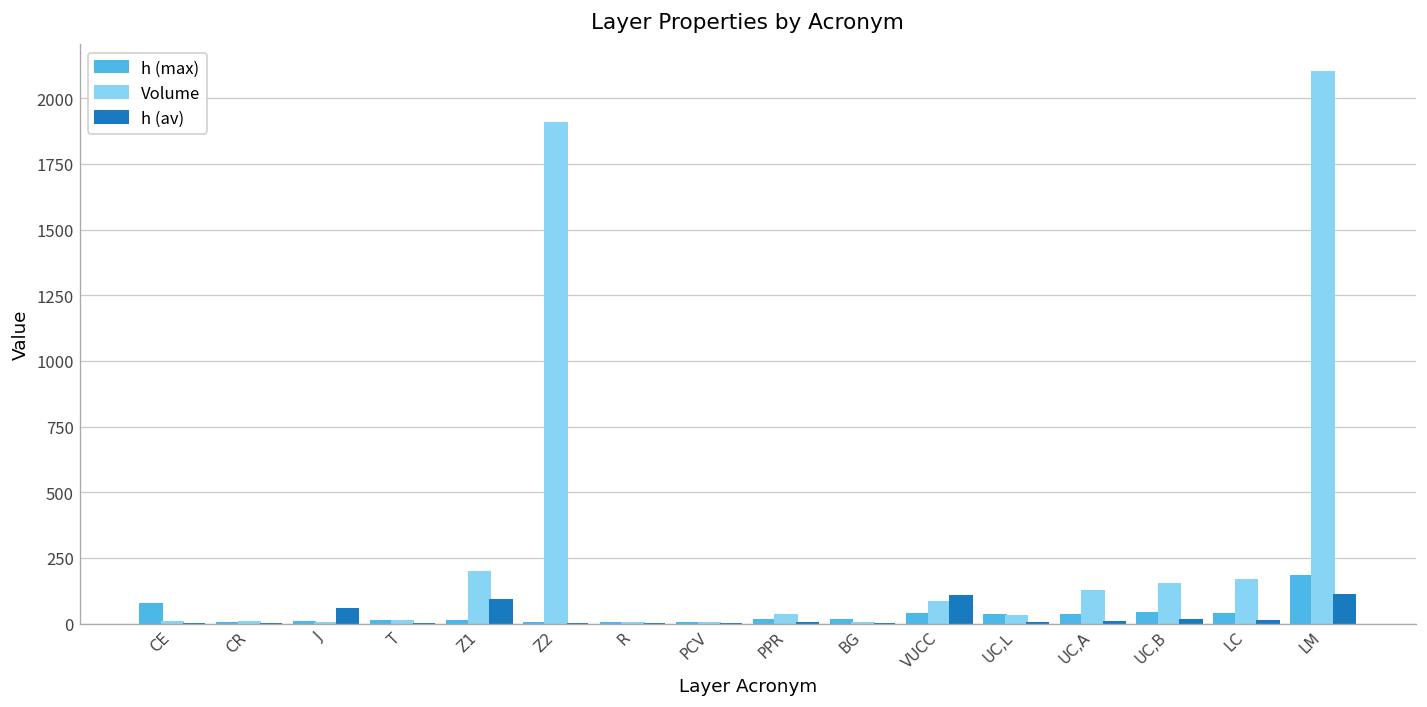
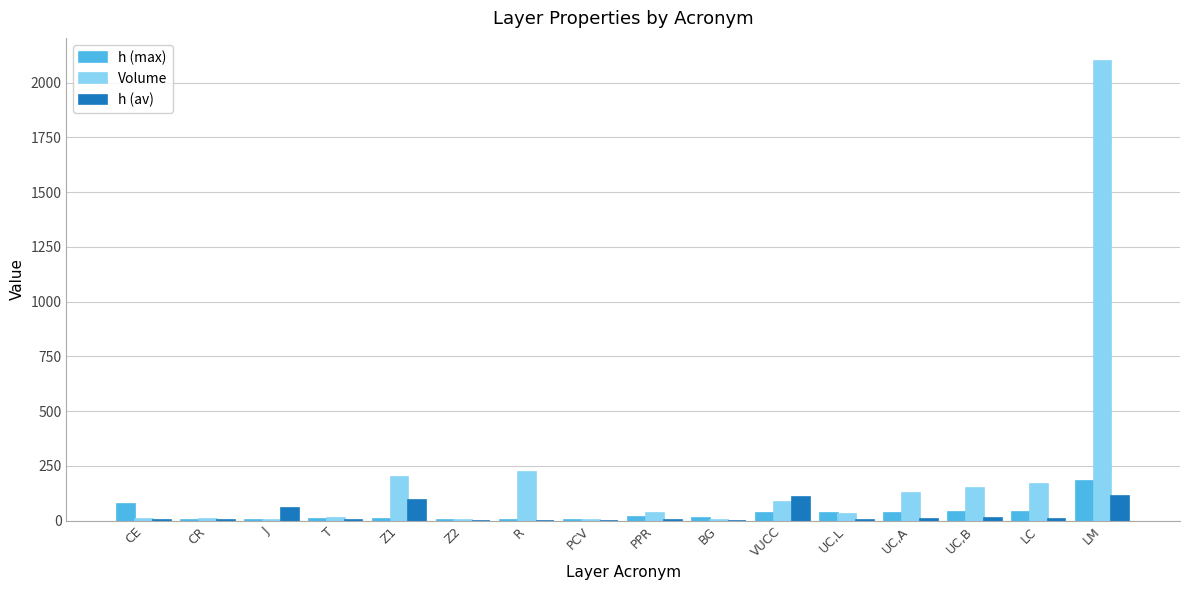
Volume, Z2: 1910 -> 0
Volume, R: 0 -> 220
